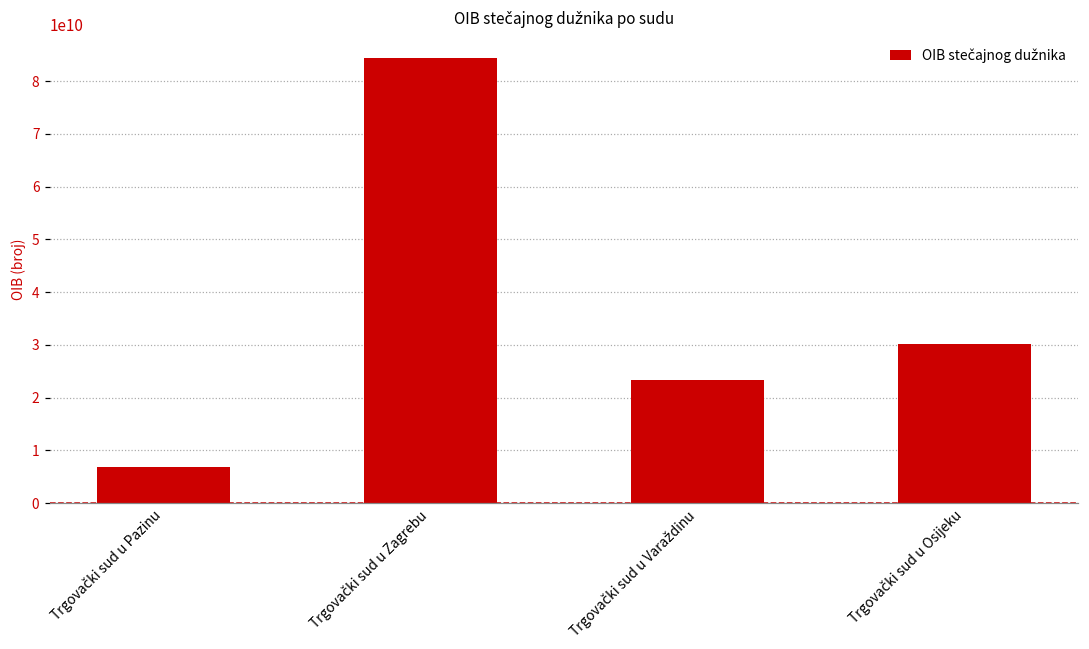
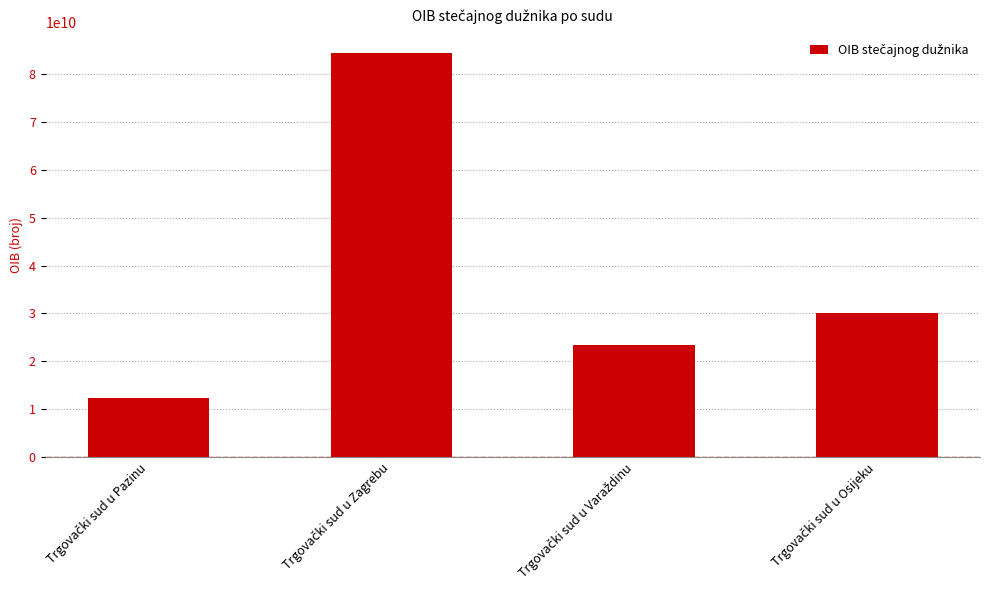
Trgovački sud u Pazinu: 7000000000 -> 12000000000
